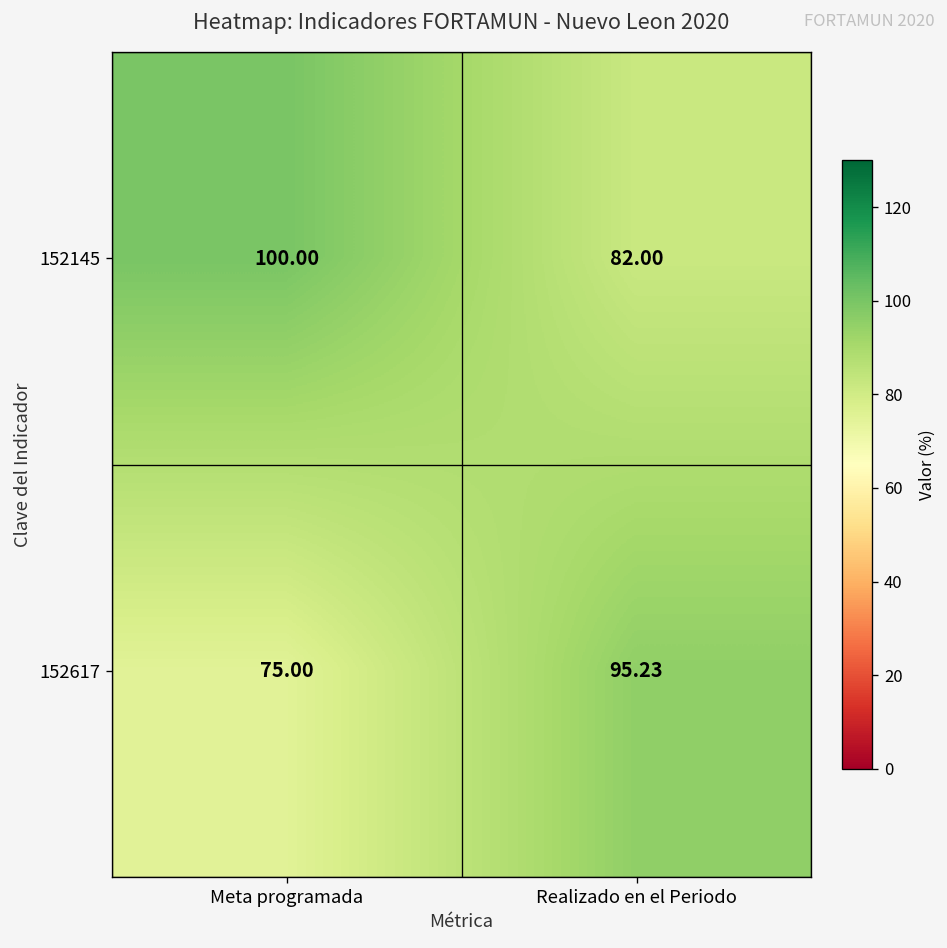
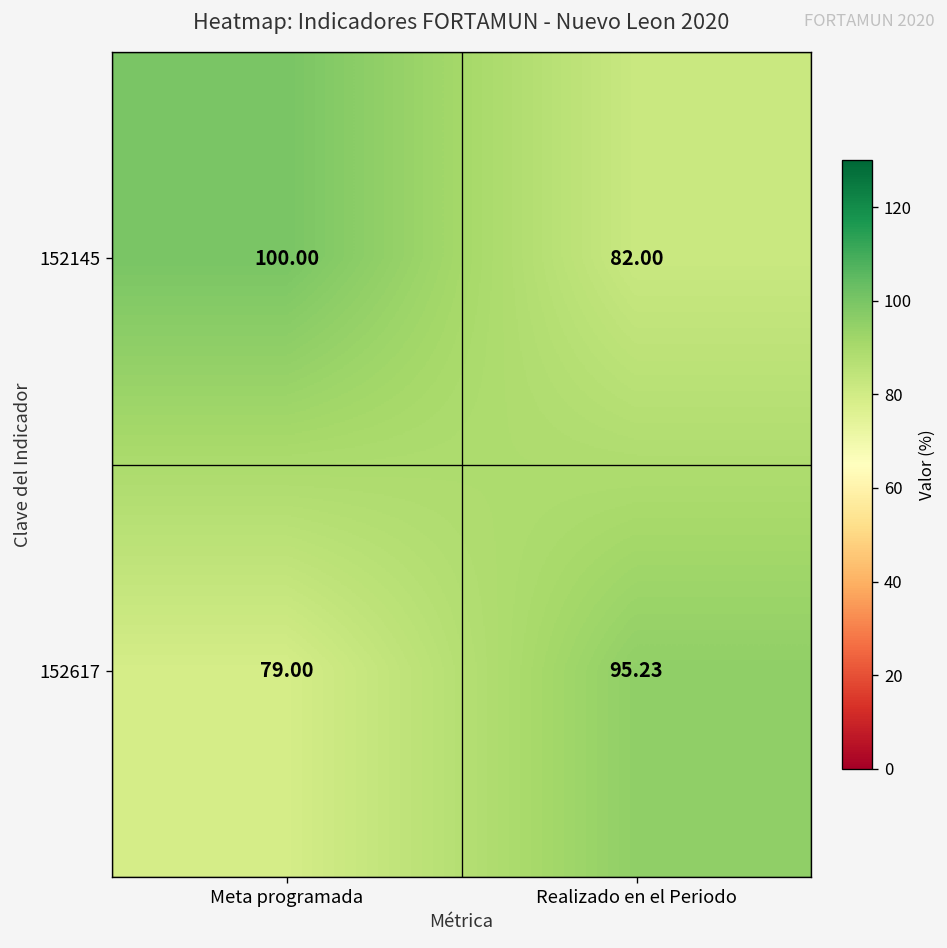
152617, Meta programada: 75.00 -> 79.00
